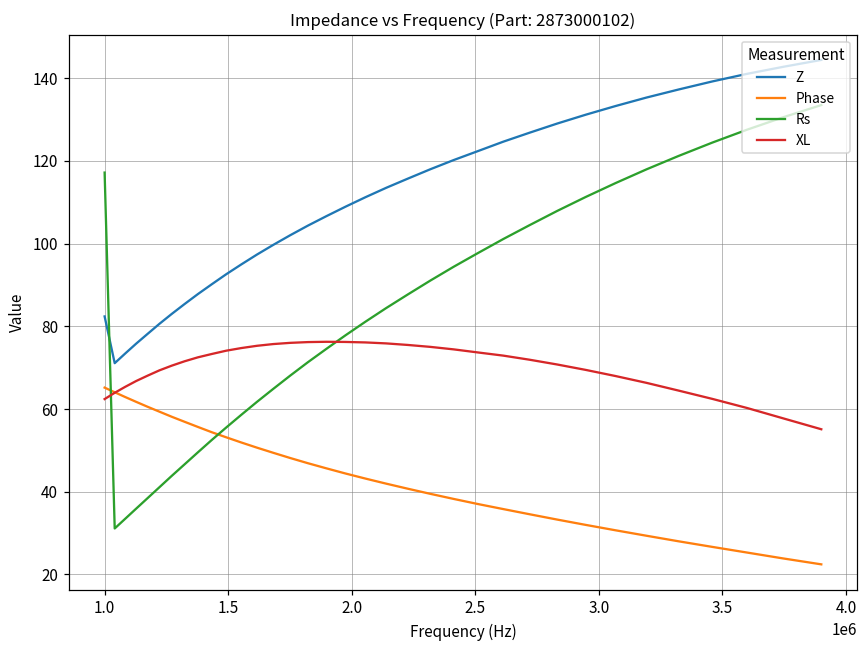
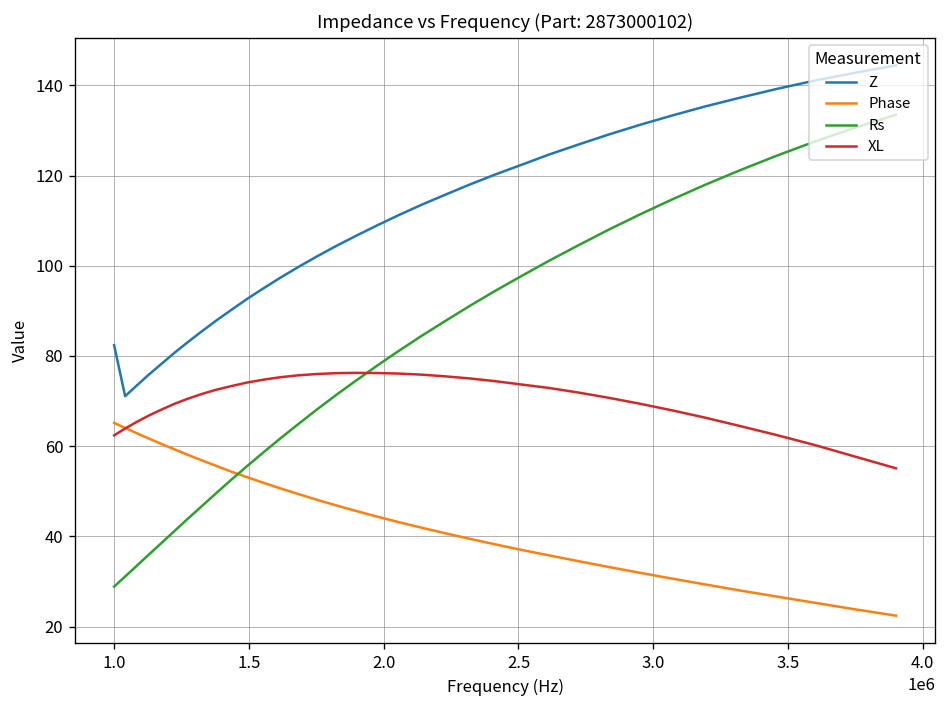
Rs, 1.0: 117 -> 29
